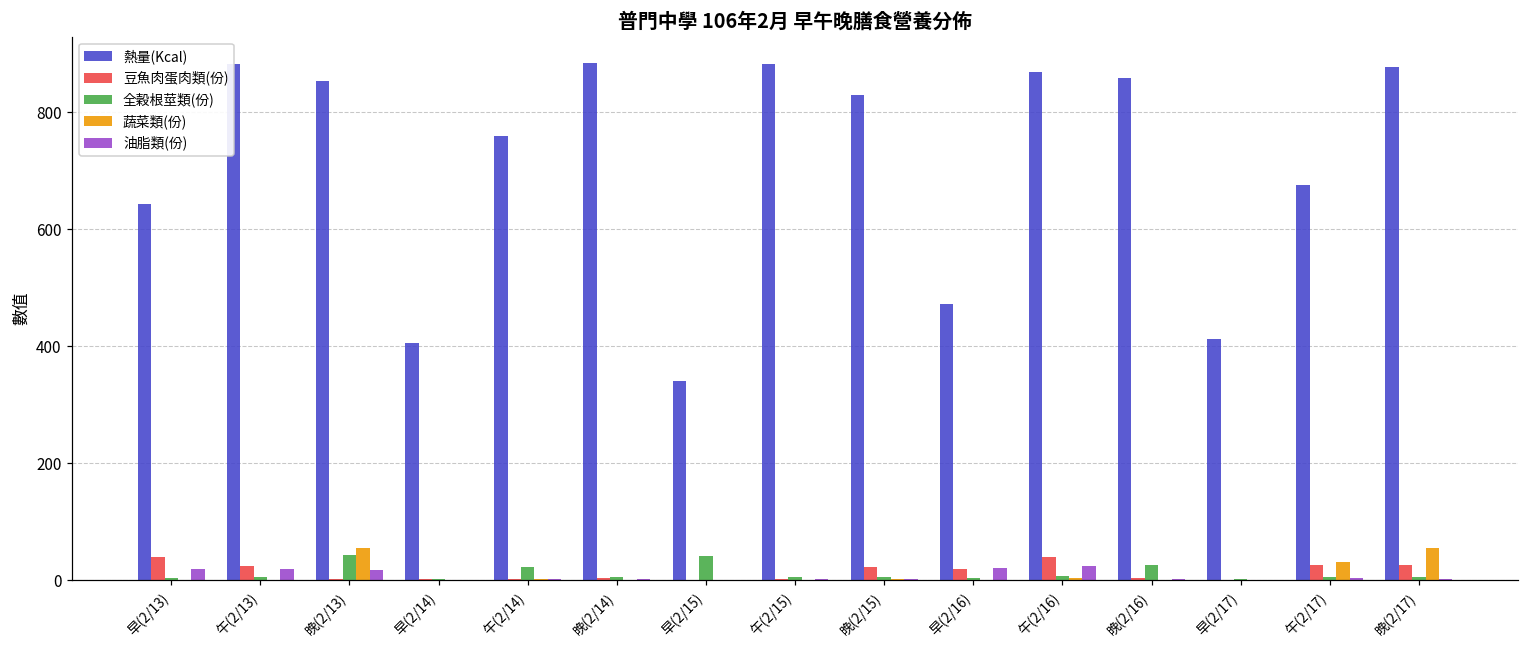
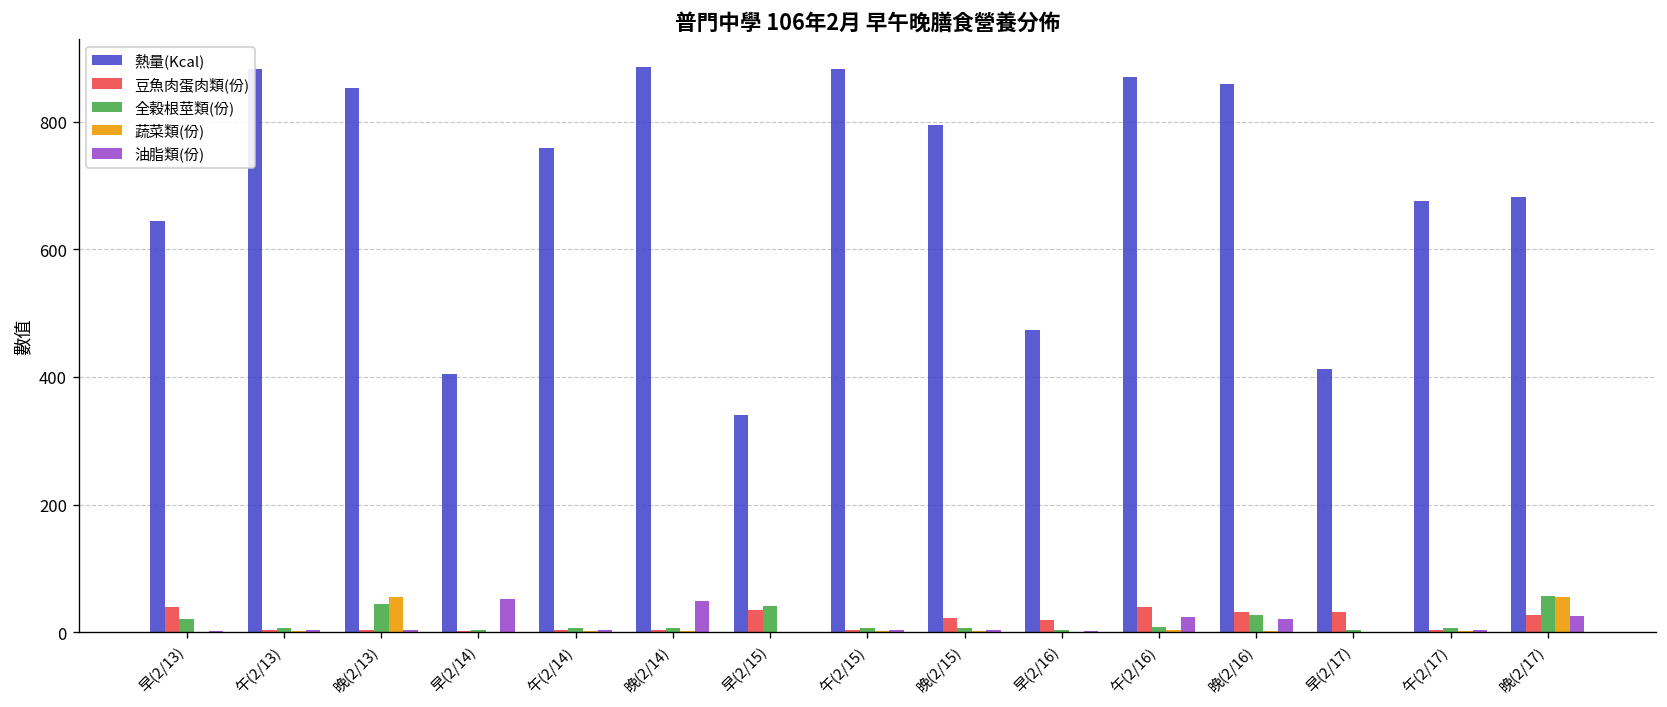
全穀根莖類(份), 早(2/13): 0 -> 20
油脂類(份), 早(2/13): 20 -> 0
豆魚肉蛋肉類(份), 午(2/13): 20 -> 0
油脂類(份), 午(2/13): 20 -> 0
油脂類(份), 晚(2/13): 20 -> 0
油脂類(份), 早(2/14): 0 -> 50
全穀根莖類(份), 午(2/14): 20 -> 10
油脂類(份), 晚(2/14): 0 -> 50
豆魚肉蛋肉類(份), 早(2/15): 0 -> 40
熱量(Kcal), 晚(2/15): 830 -> 790
油脂類(份), 早(2/16): 20 -> 0
豆魚肉蛋肉類(份), 晚(2/16): 0 -> 30
油脂類(份), 晚(2/16): 0 -> 20
豆魚肉蛋肉類(份), 早(2/17): 0 -> 30
豆魚肉蛋肉類(份), 午(2/17): 30 -> 0
蔬菜類(份), 午(2/17): 30 -> 0
熱量(Kcal), 晚(2/17): 880 -> 680
全穀根莖類(份), 晚(2/17): 10 -> 60
油脂類(份), 晚(2/17): 0 -> 30
